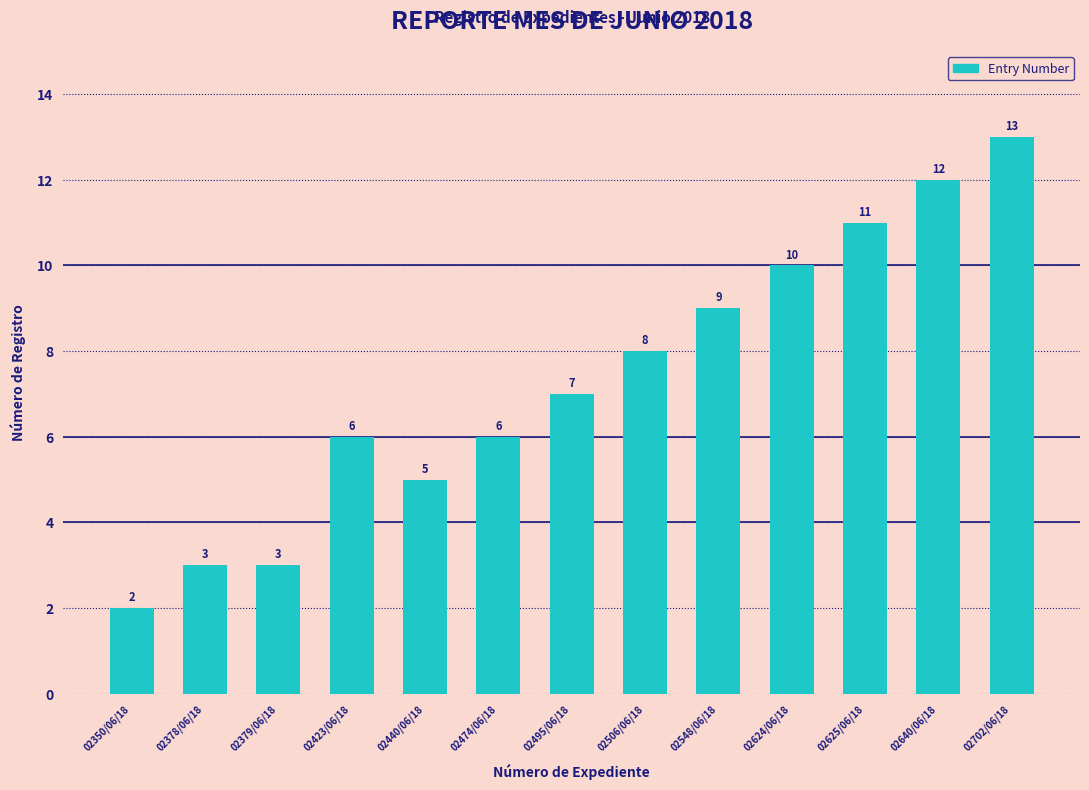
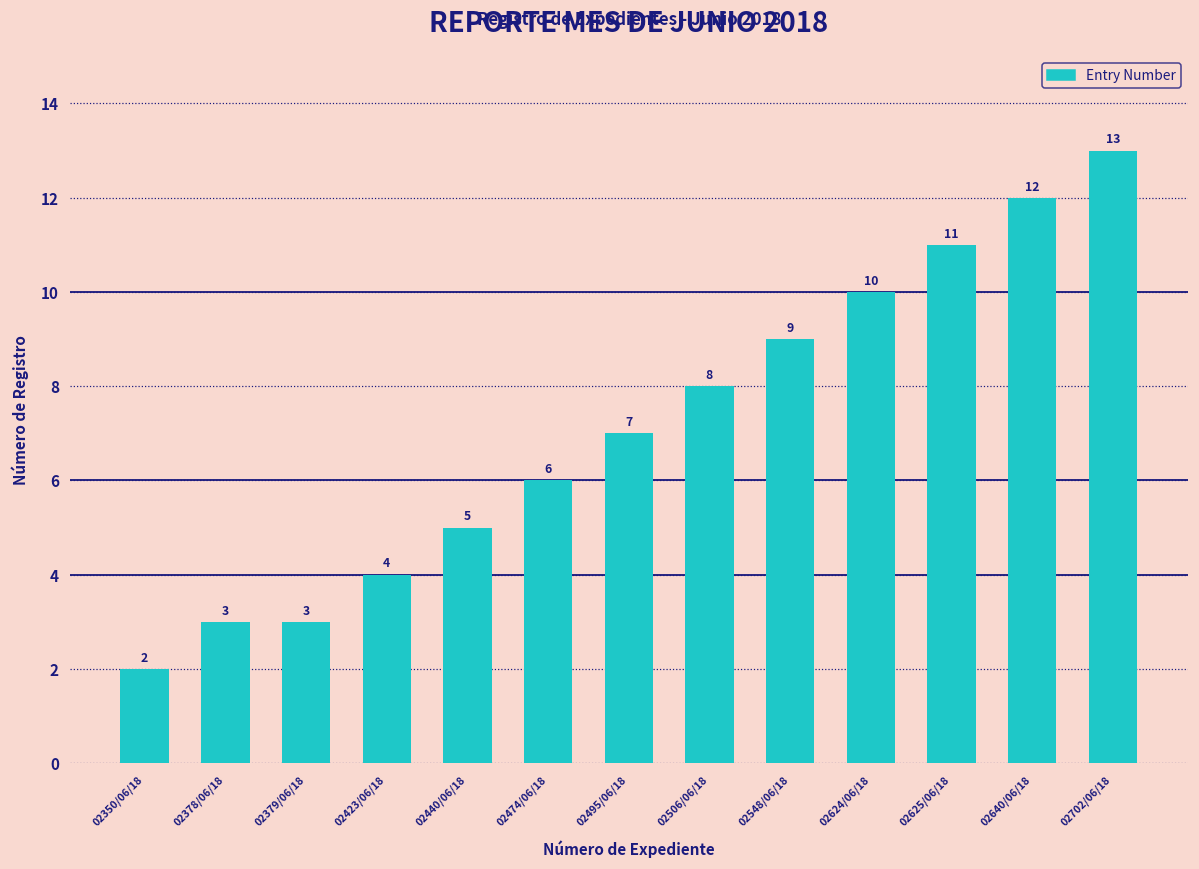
02423/06/18: 6 -> 4
